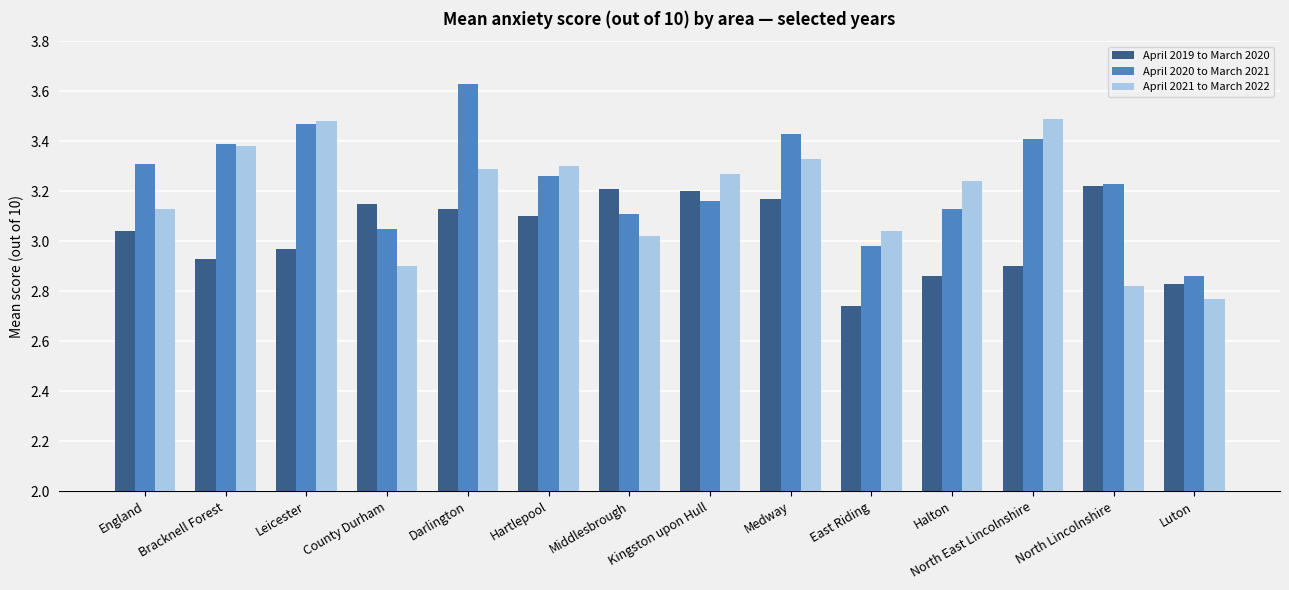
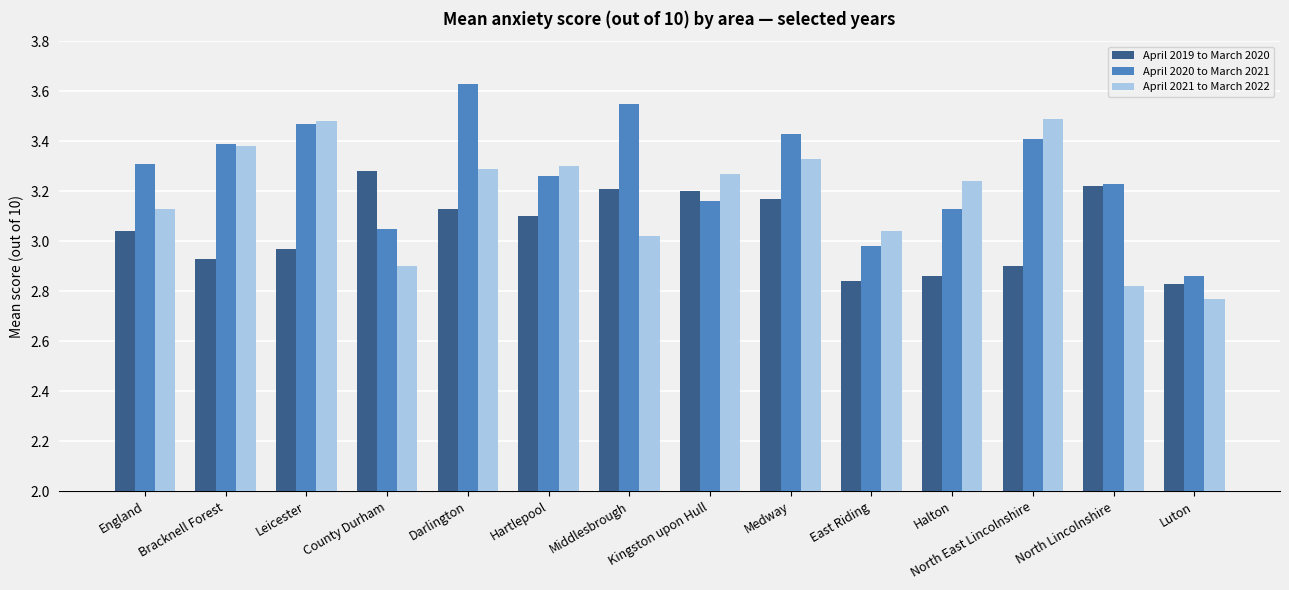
April 2019 to March 2020, County Durham: 3.15 -> 3.28
April 2020 to March 2021, Middlesbrough: 3.11 -> 3.55
April 2019 to March 2020, East Riding: 2.74 -> 2.84
